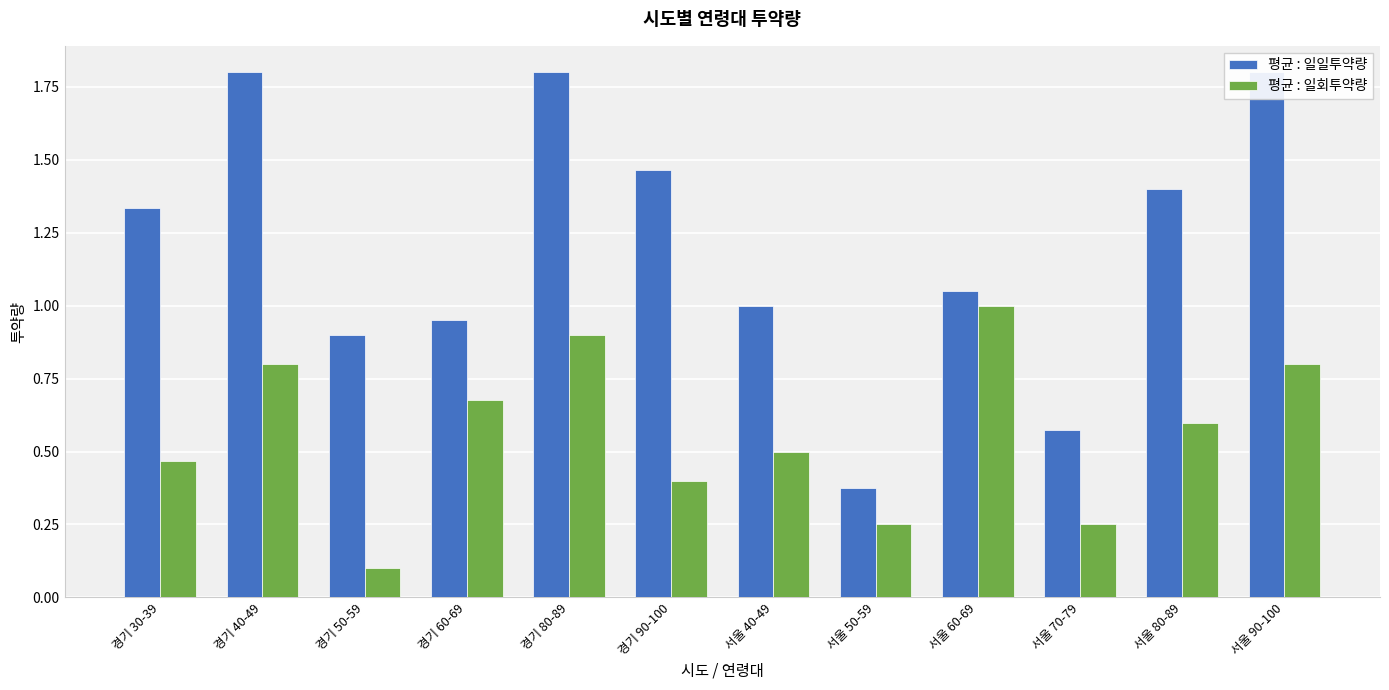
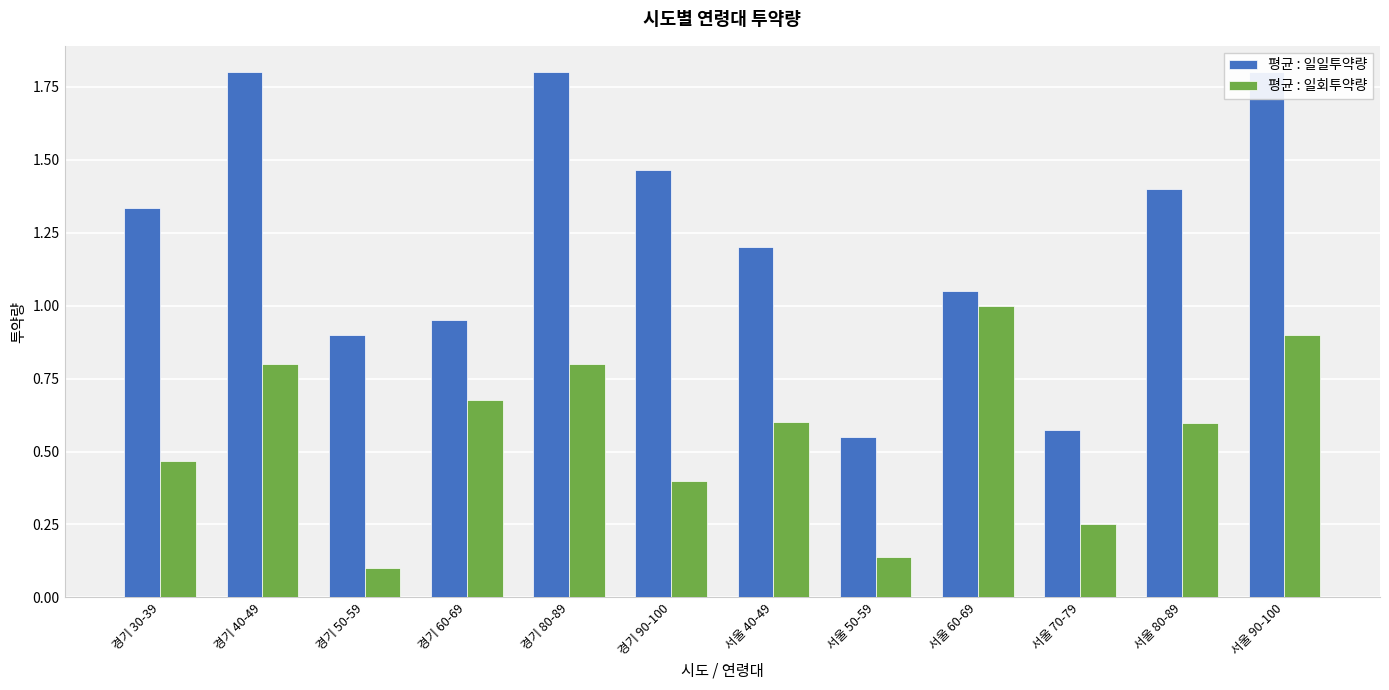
평균 : 일회투약량, 경기 80-89: 0.9 -> 0.8
평균 : 일일투약량, 서울 40-49: 1.0 -> 1.2
평균 : 일회투약량, 서울 40-49: 0.5 -> 0.6
평균 : 일일투약량, 서울 50-59: 0.38 -> 0.55
평균 : 일회투약량, 서울 50-59: 0.25 -> 0.14
평균 : 일회투약량, 서울 90-100: 0.8 -> 0.9
